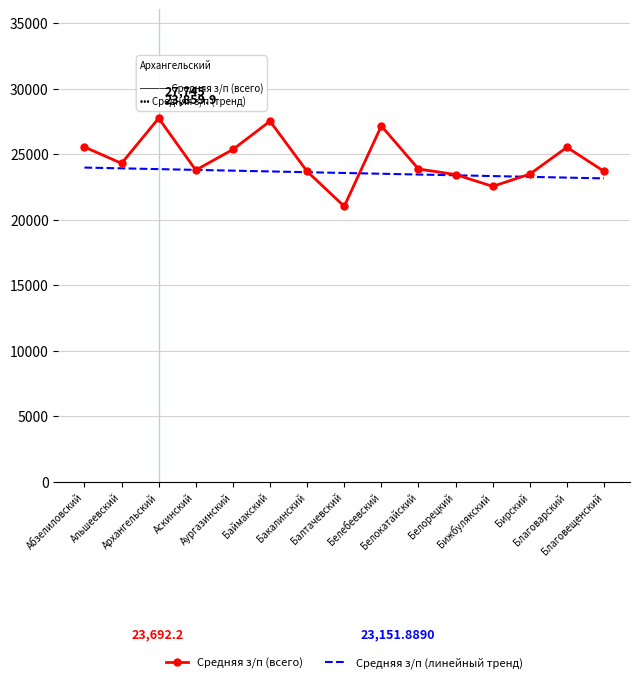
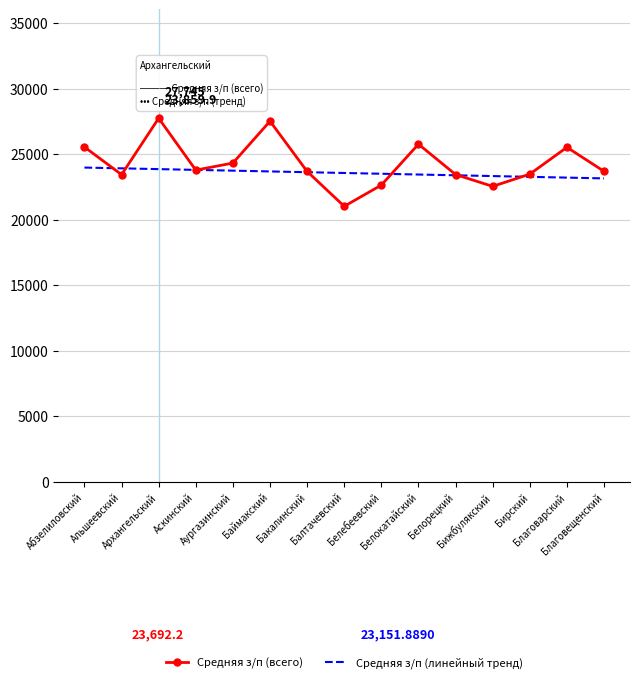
Средняя з/п (всего), Альшеевский: 24300 -> 23400
Средняя з/п (всего), Аургазинский: 25400 -> 24300
Средняя з/п (всего), Белебеевский: 27200 -> 22600
Средняя з/п (всего), Белокатайский: 23900 -> 25800
